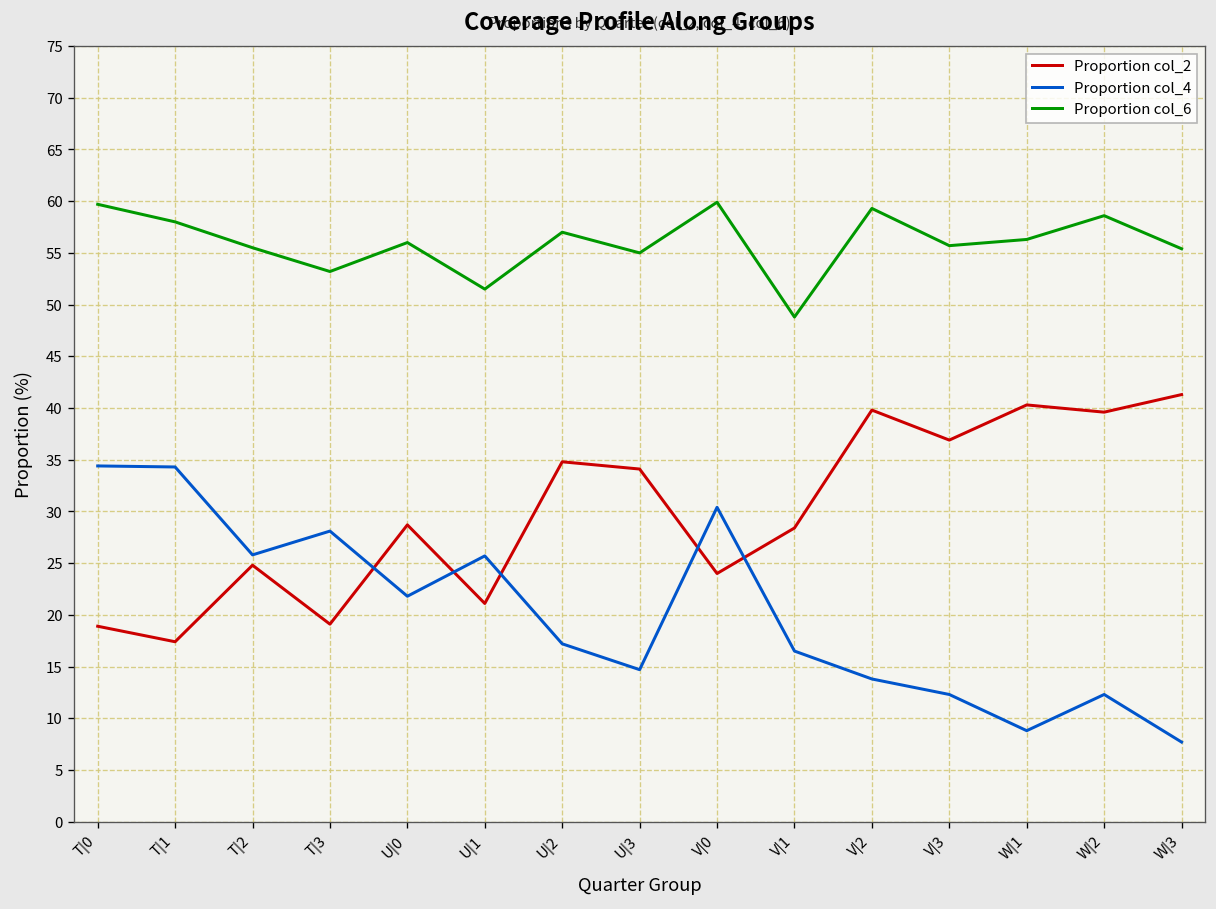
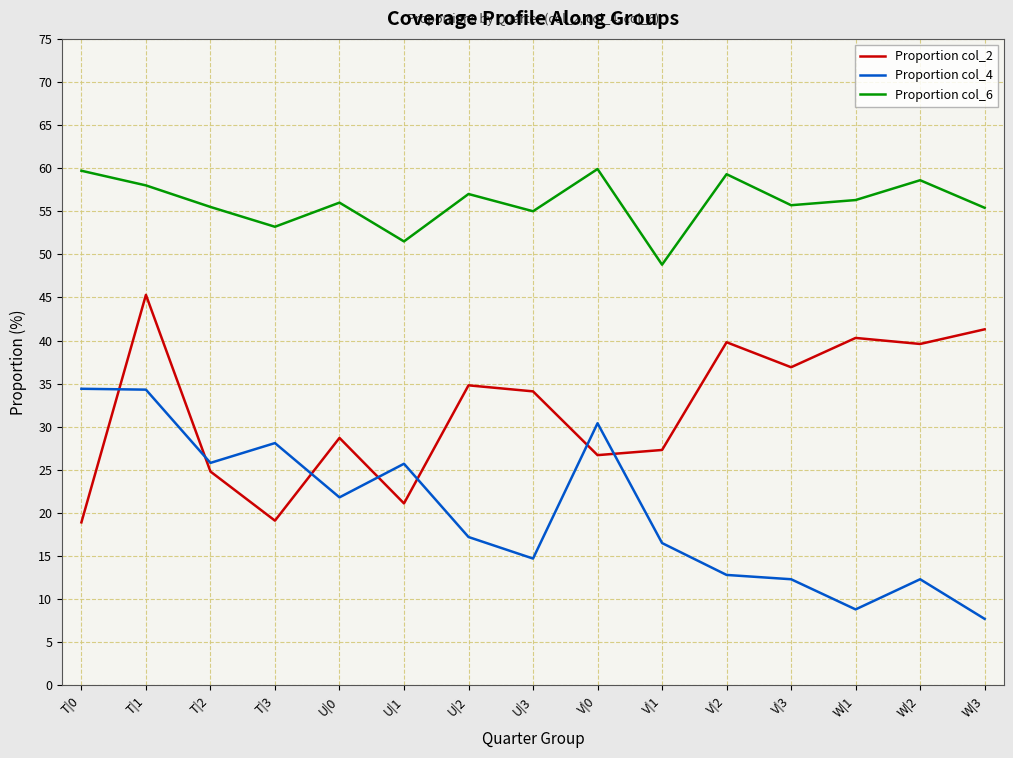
Proportion col_2, T|1: 17 -> 45
Proportion col_2, V|0: 24 -> 27
Proportion col_2, V|1: 28 -> 27
Proportion col_4, V|2: 14 -> 13
